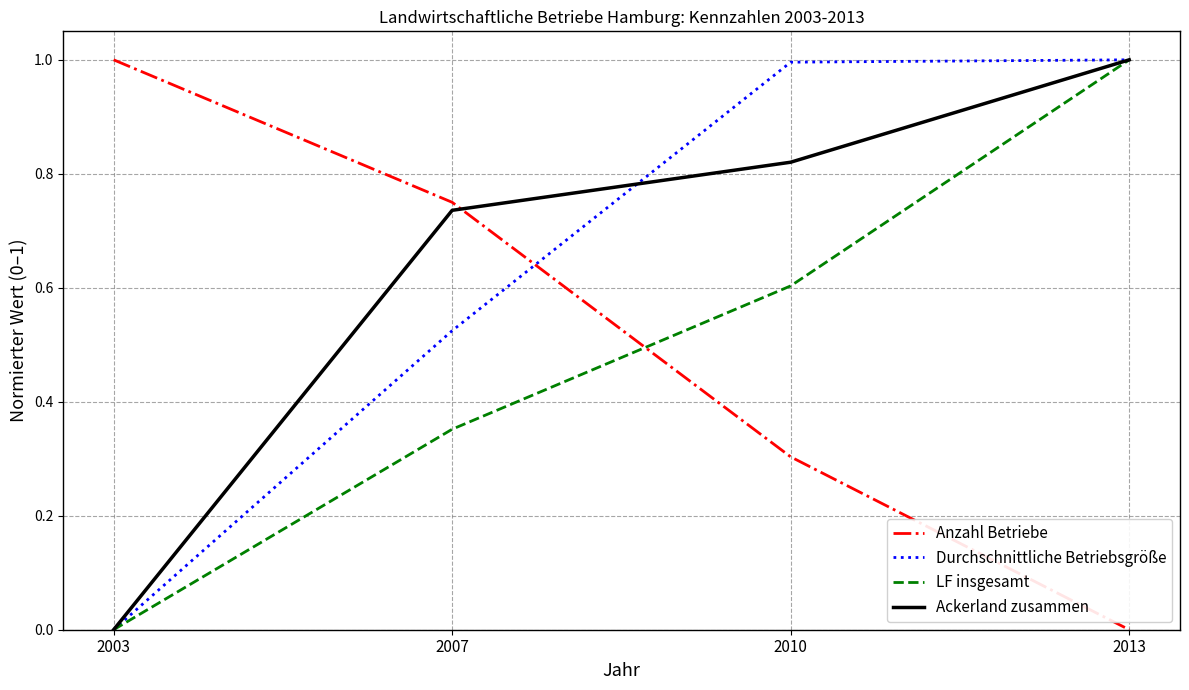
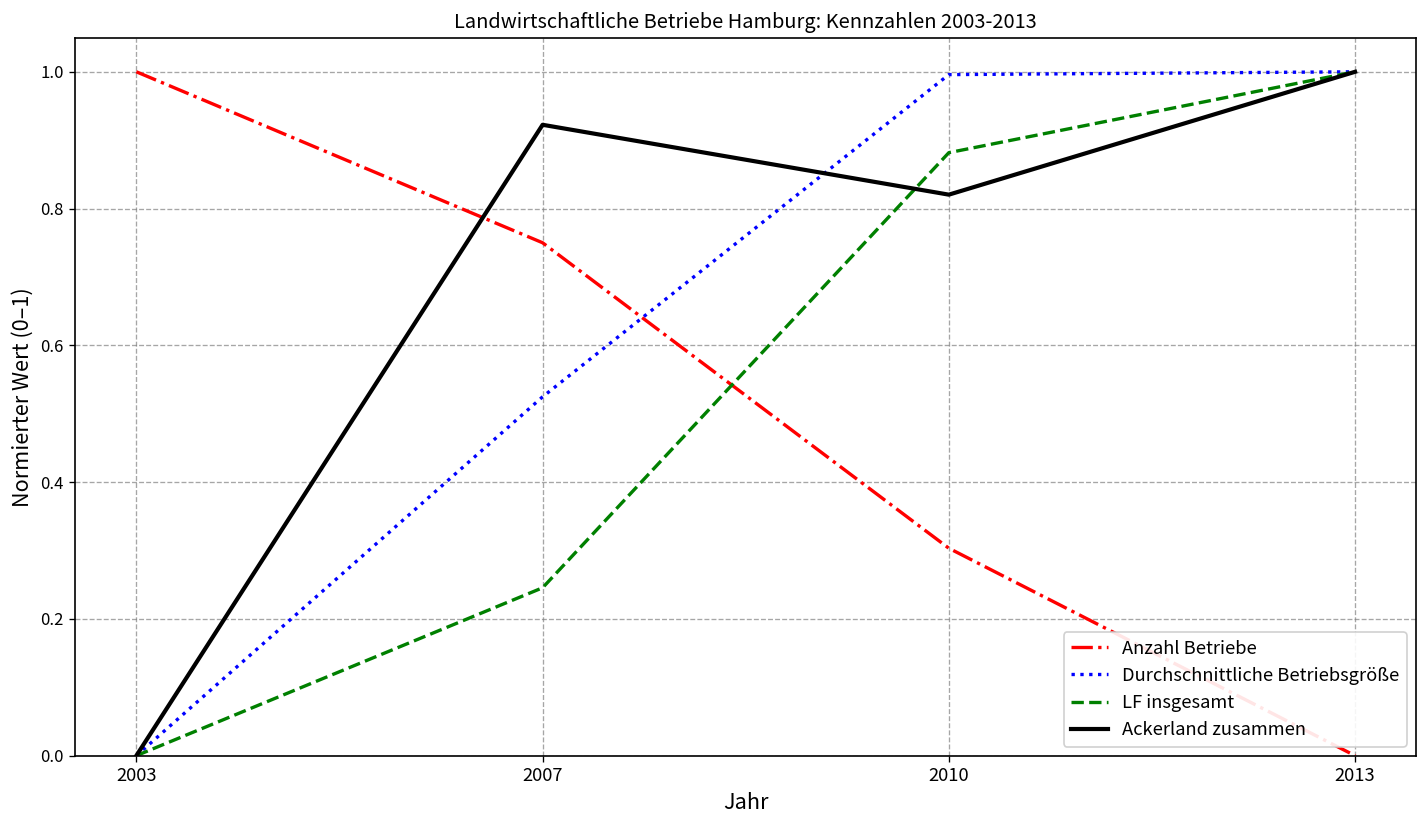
LF insgesamt, 2007: 0.35 -> 0.25
Ackerland zusammen, 2007: 0.74 -> 0.92
LF insgesamt, 2010: 0.60 -> 0.88
